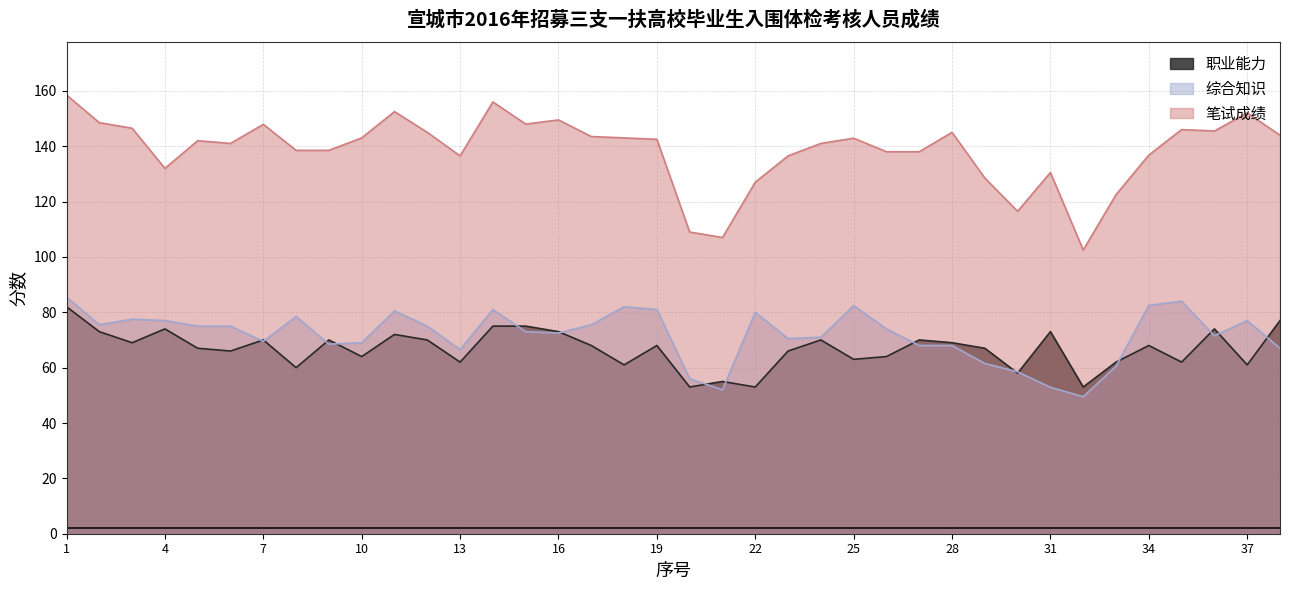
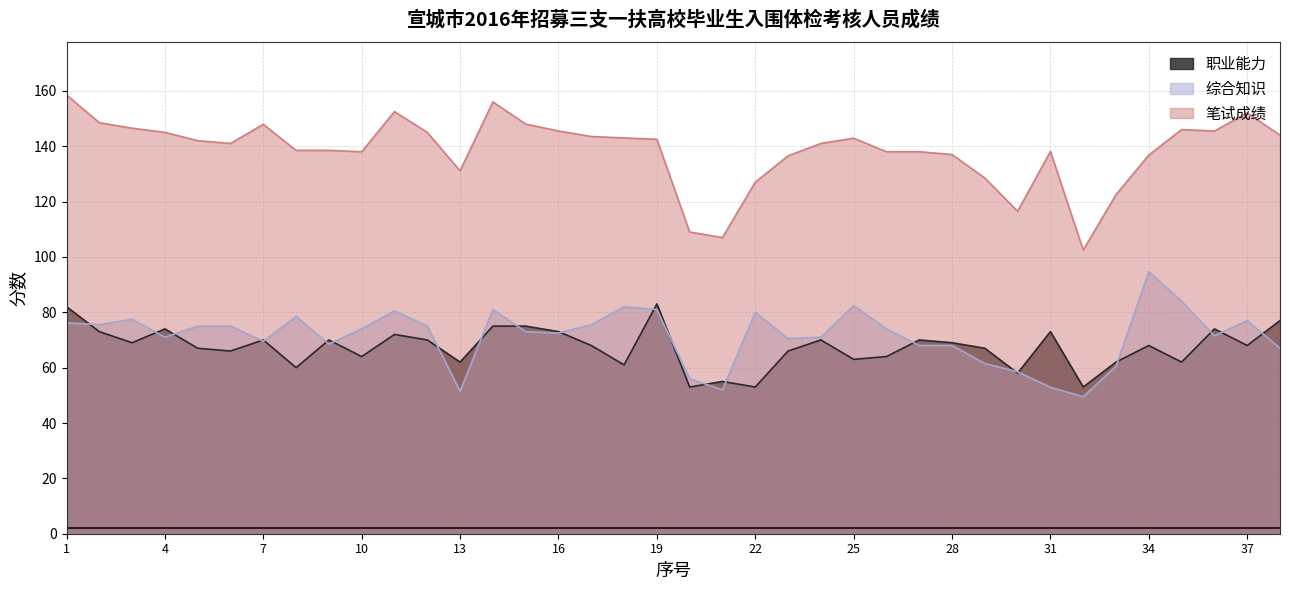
综合知识, 1: 86 -> 76
综合知识, 4: 77 -> 71
笔试成绩, 4: 132 -> 145
综合知识, 10: 69 -> 74
笔试成绩, 10: 143 -> 138
综合知识, 13: 67 -> 52
笔试成绩, 13: 137 -> 131
笔试成绩, 16: 150 -> 146
职业能力, 19: 68 -> 83
笔试成绩, 28: 145 -> 137
笔试成绩, 31: 131 -> 138
综合知识, 34: 83 -> 95
职业能力, 37: 61 -> 68
